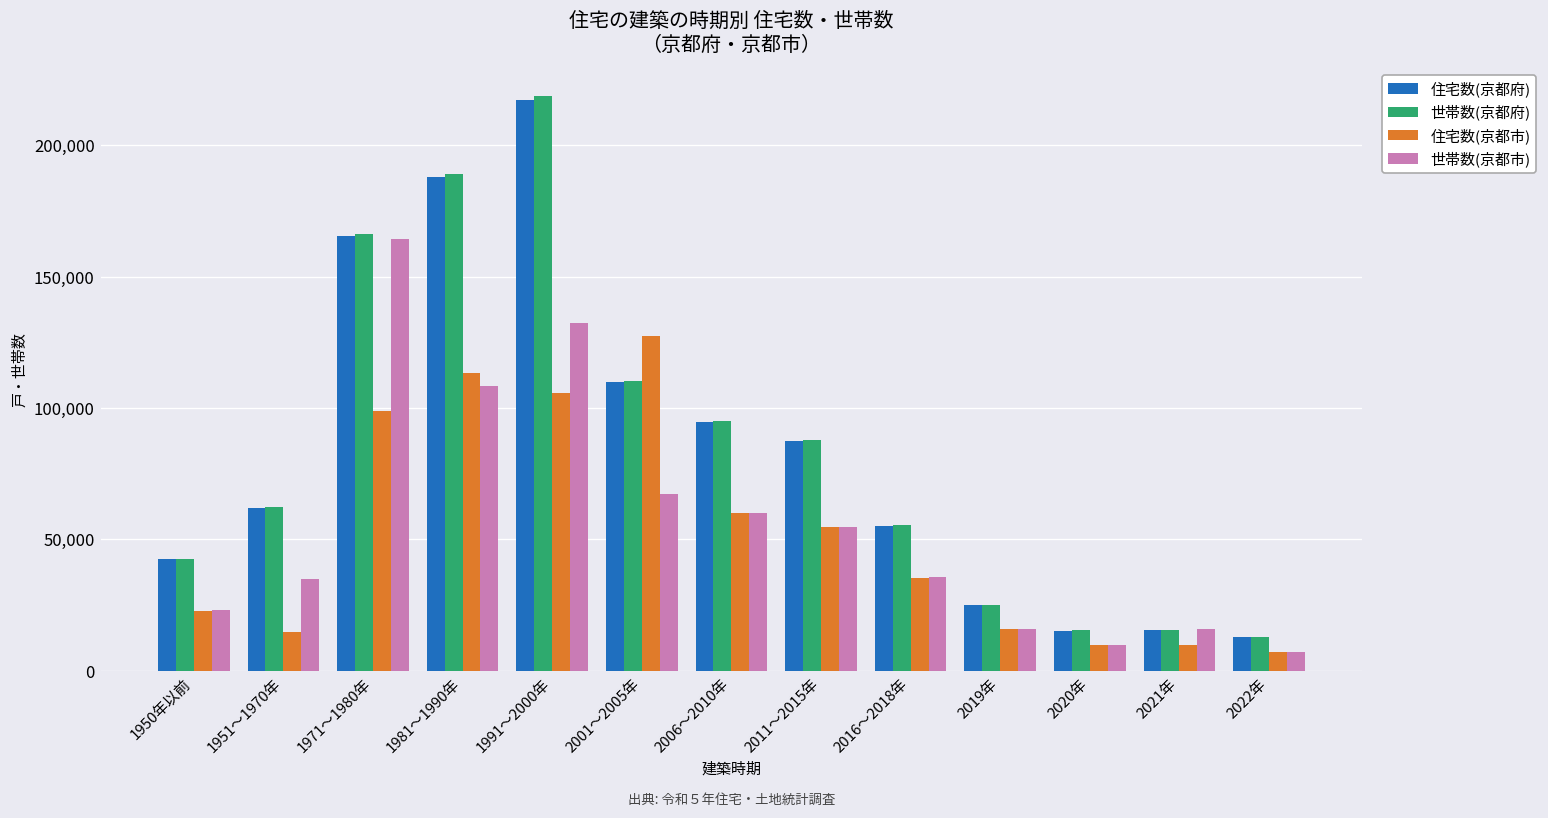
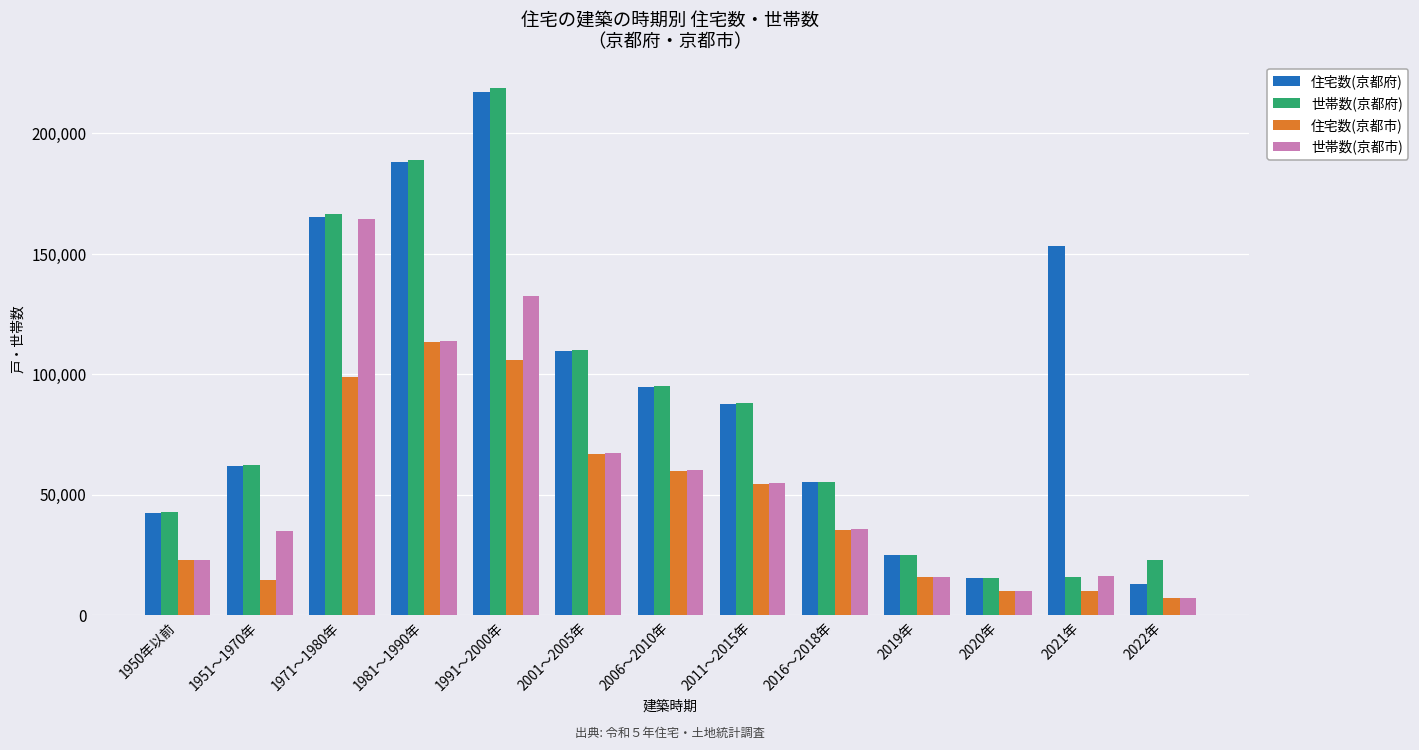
世帯数(京都市), 1981～1990年: 108,000 -> 114,000
住宅数(京都市), 2001～2005年: 127,000 -> 67,000
住宅数(京都府), 2021年: 16,000 -> 153,000
世帯数(京都府), 2022年: 13,000 -> 23,000
